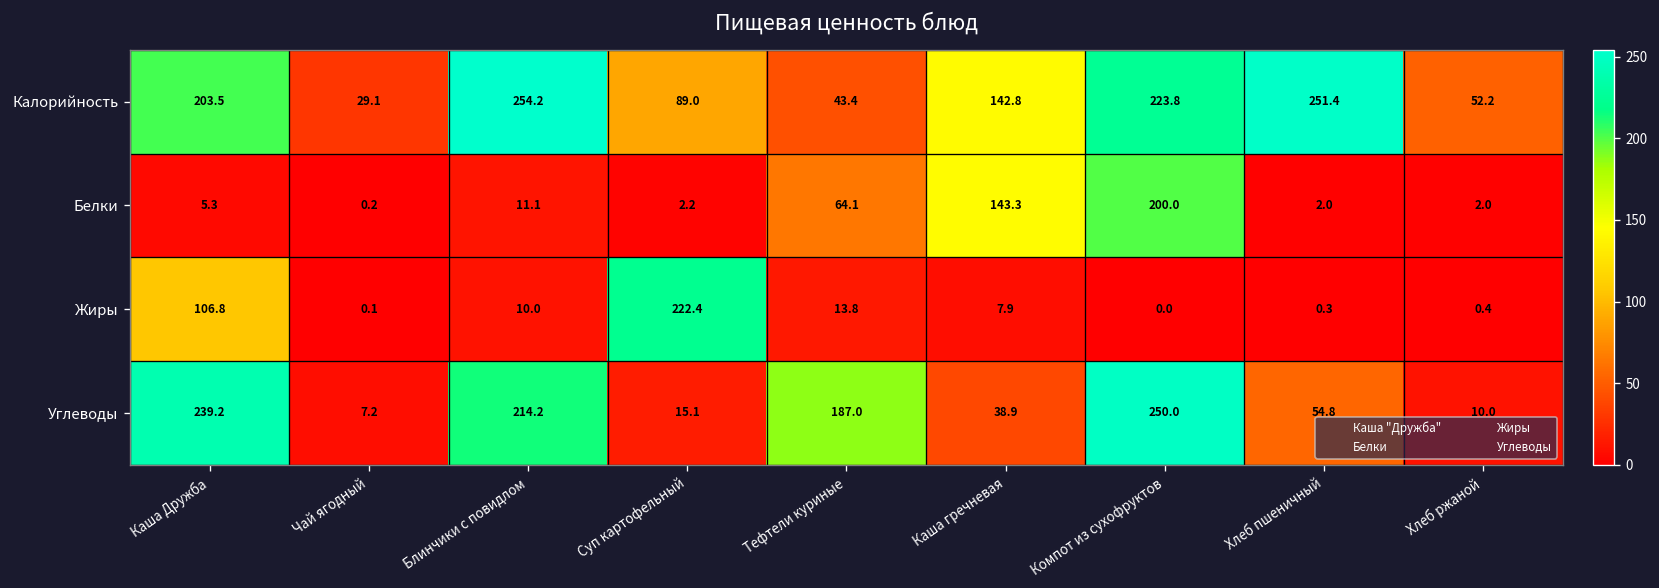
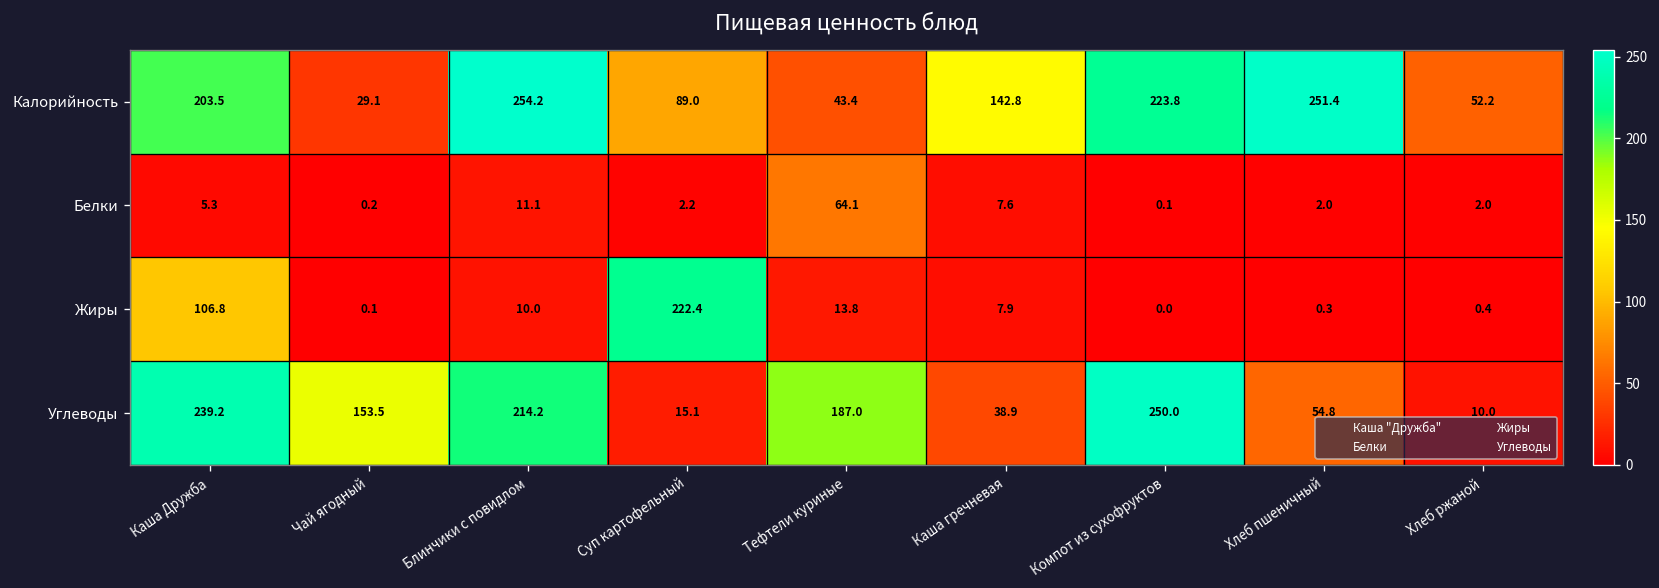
Белки, Каша гречневая: 143.3 -> 7.6
Белки, Компот из сухофруктов: 200.0 -> 0.1
Углеводы, Чай ягодный: 7.2 -> 153.5
